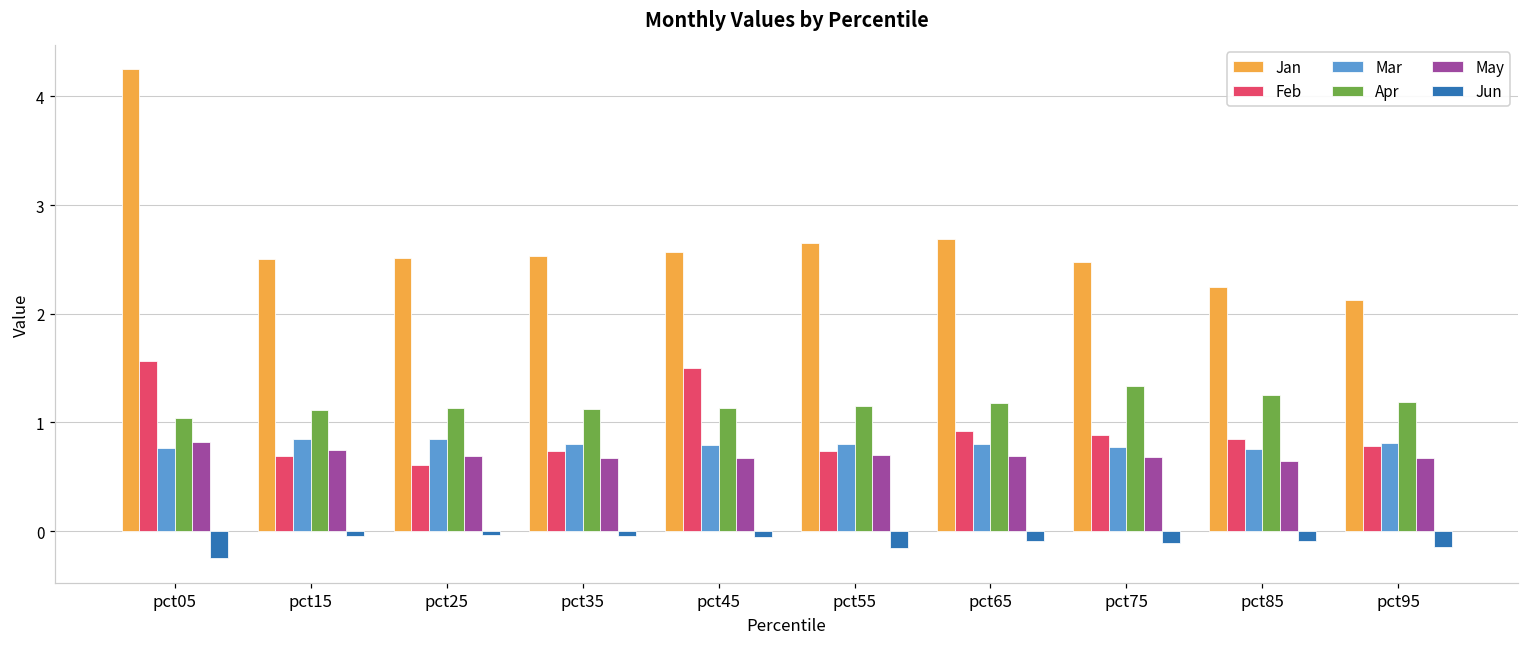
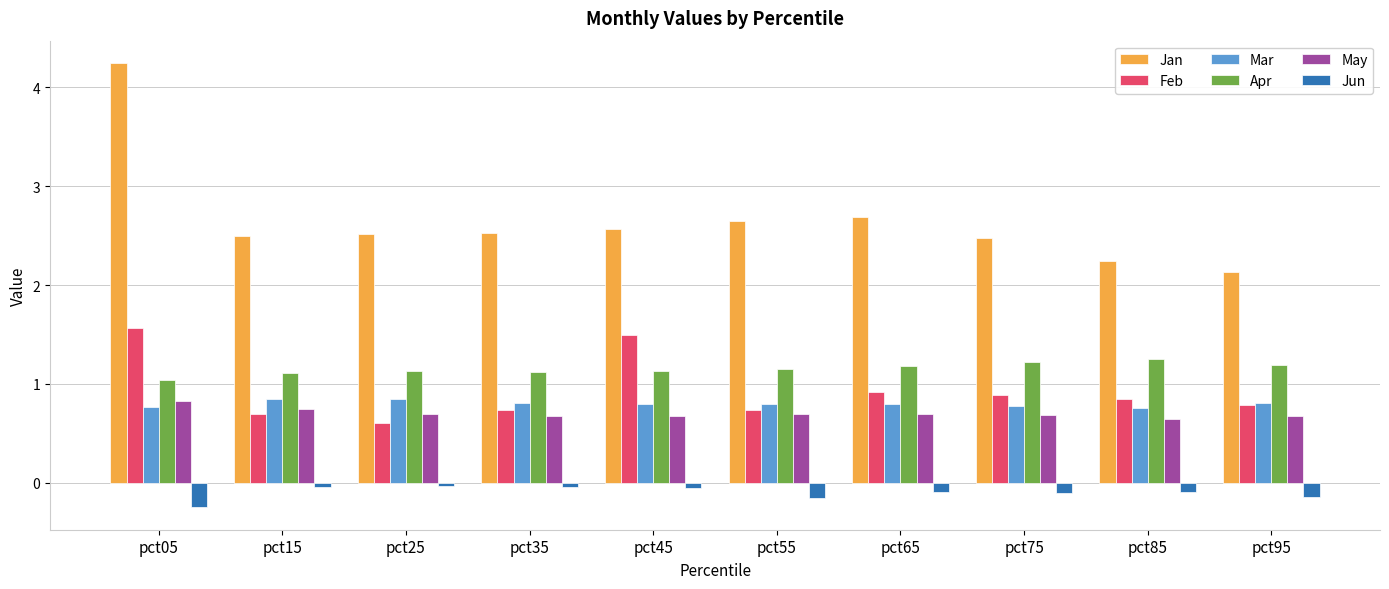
Apr, pct75: 1.3 -> 1.2
